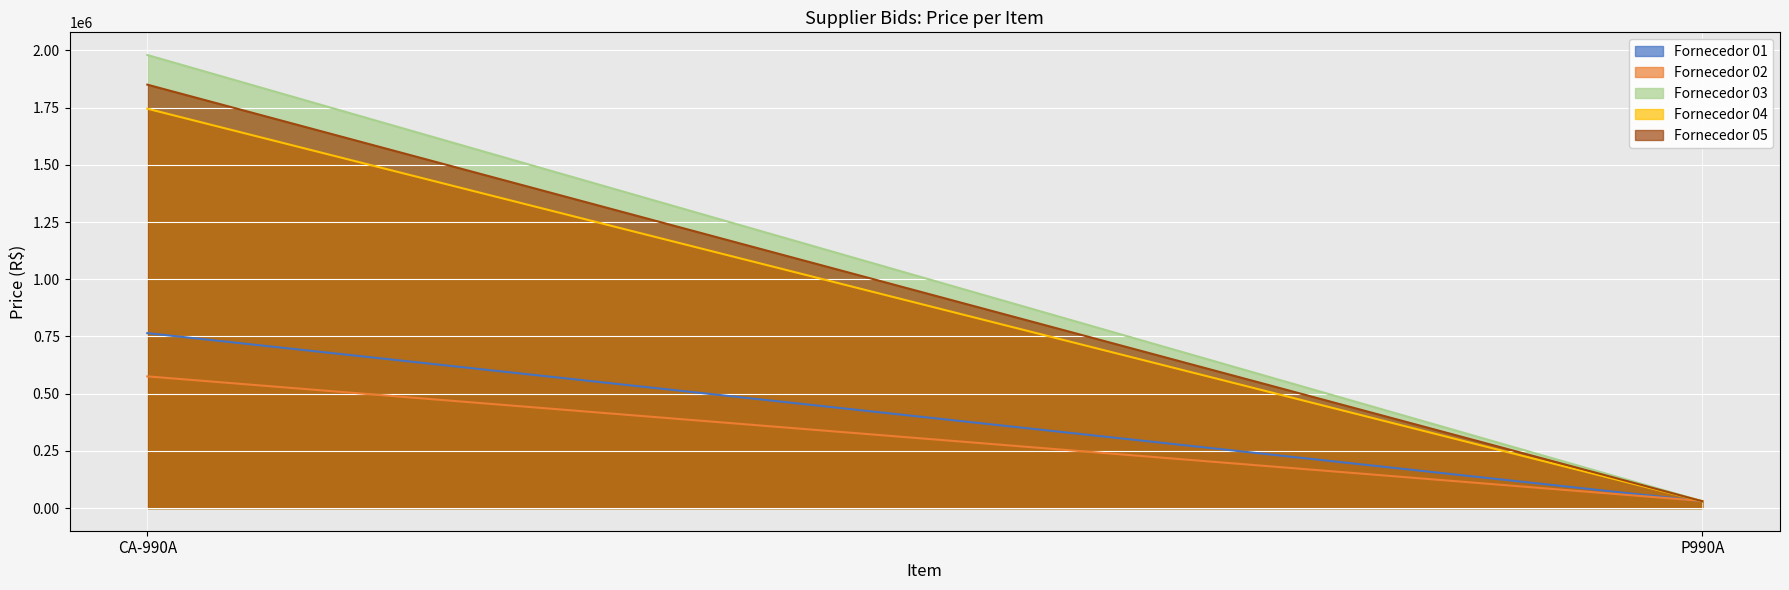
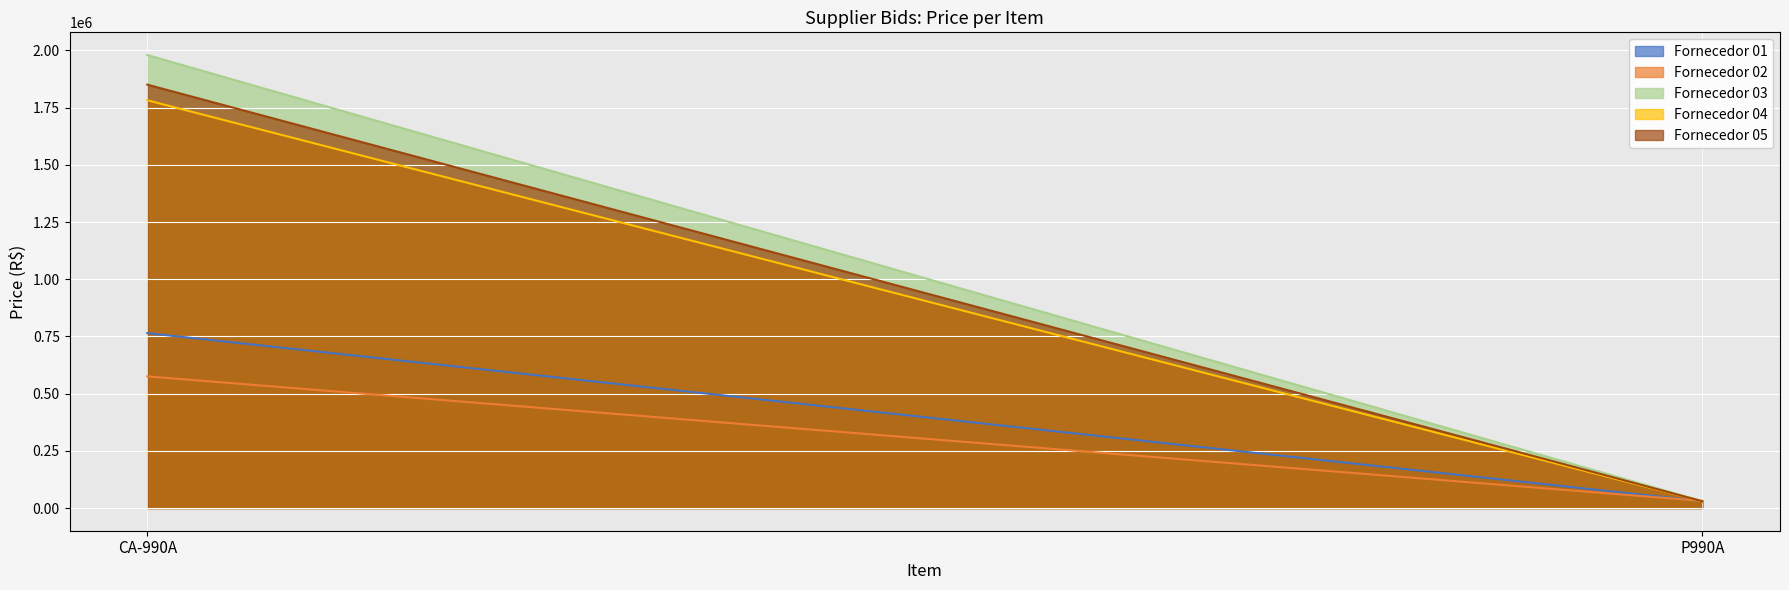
Fornecedor 04, CA-990A: 1750000 -> 1780000
